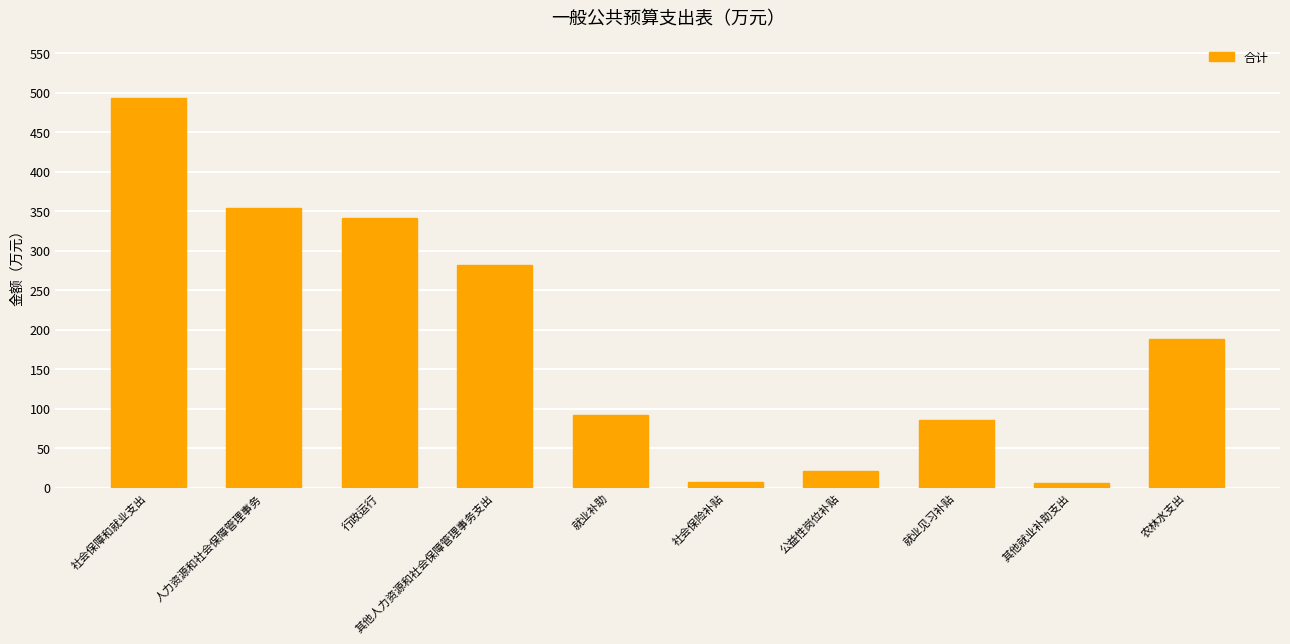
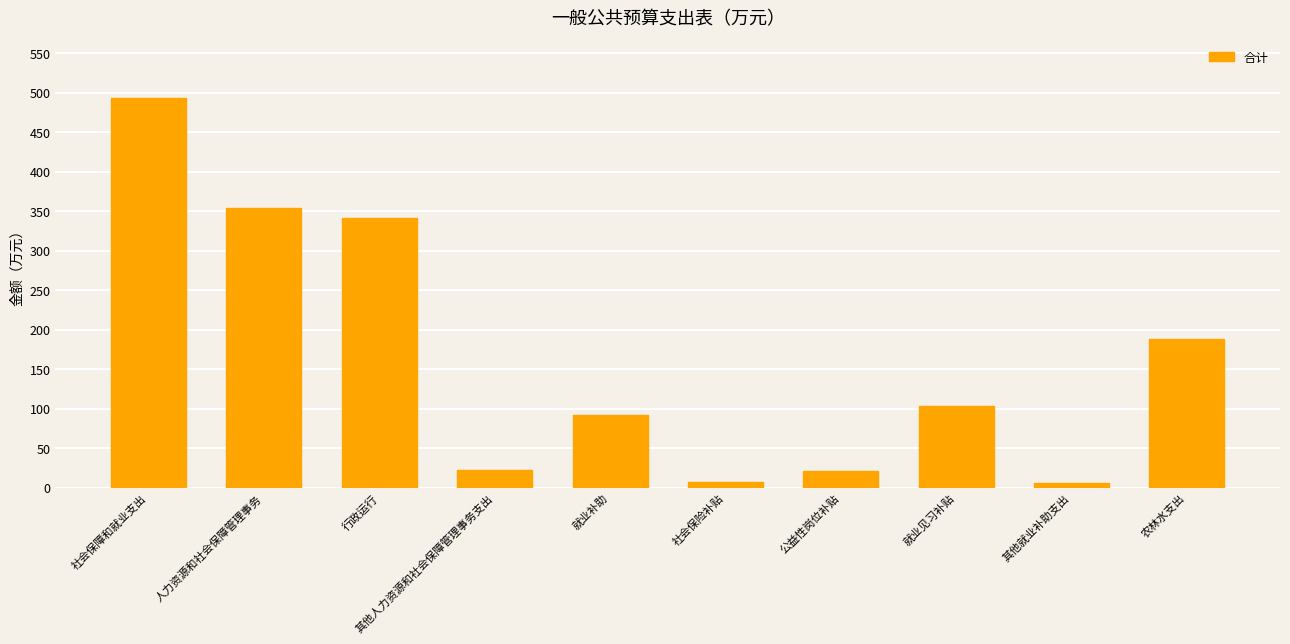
其他人力资源和社会保障管理事务支出: 280 -> 20
就业见习补贴: 90 -> 100
